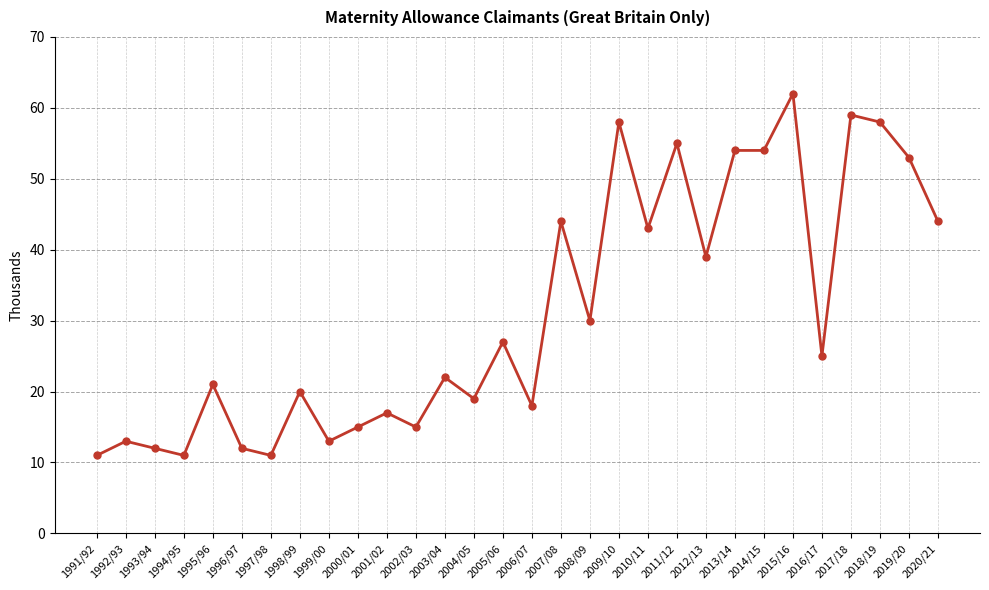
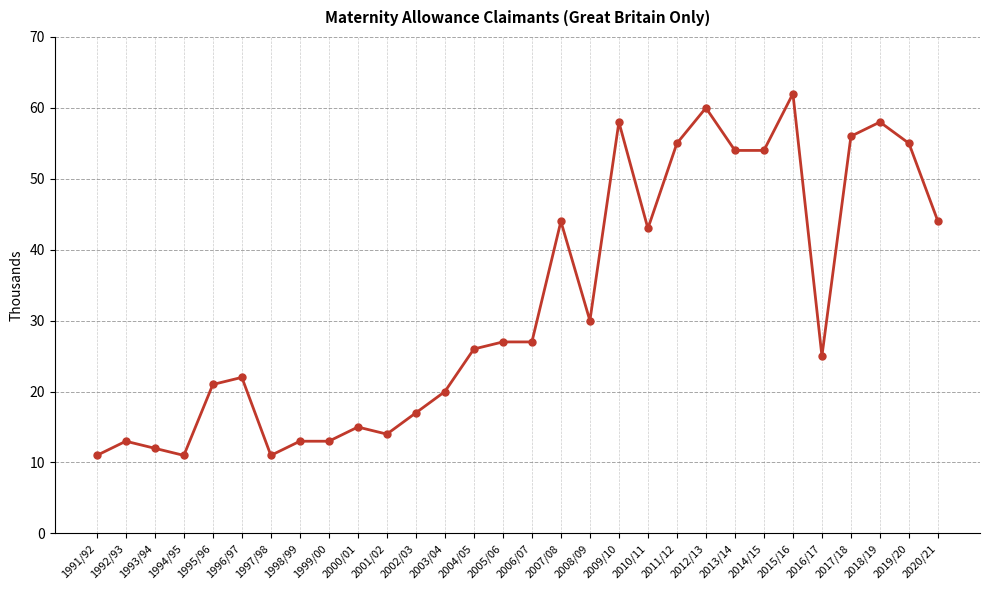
1996/97: 12 -> 22
1998/99: 20 -> 13
2001/02: 17 -> 14
2002/03: 15 -> 17
2003/04: 22 -> 20
2004/05: 19 -> 26
2006/07: 18 -> 27
2012/13: 39 -> 60
2017/18: 59 -> 56
2019/20: 53 -> 55
